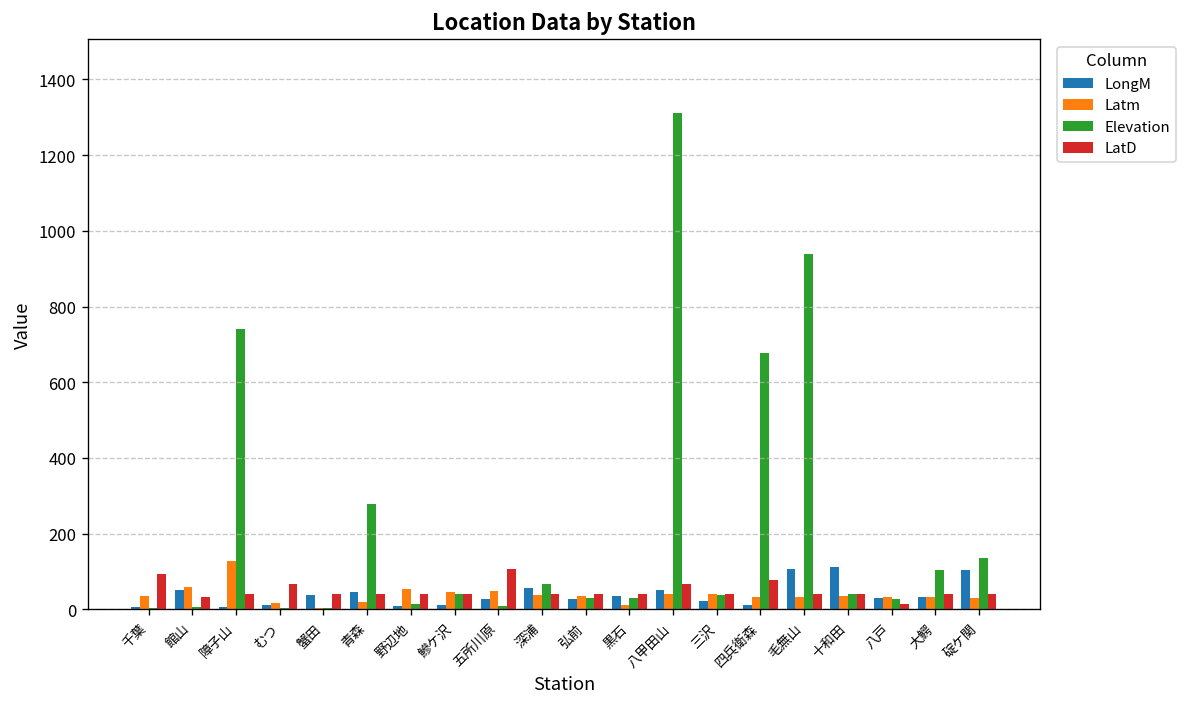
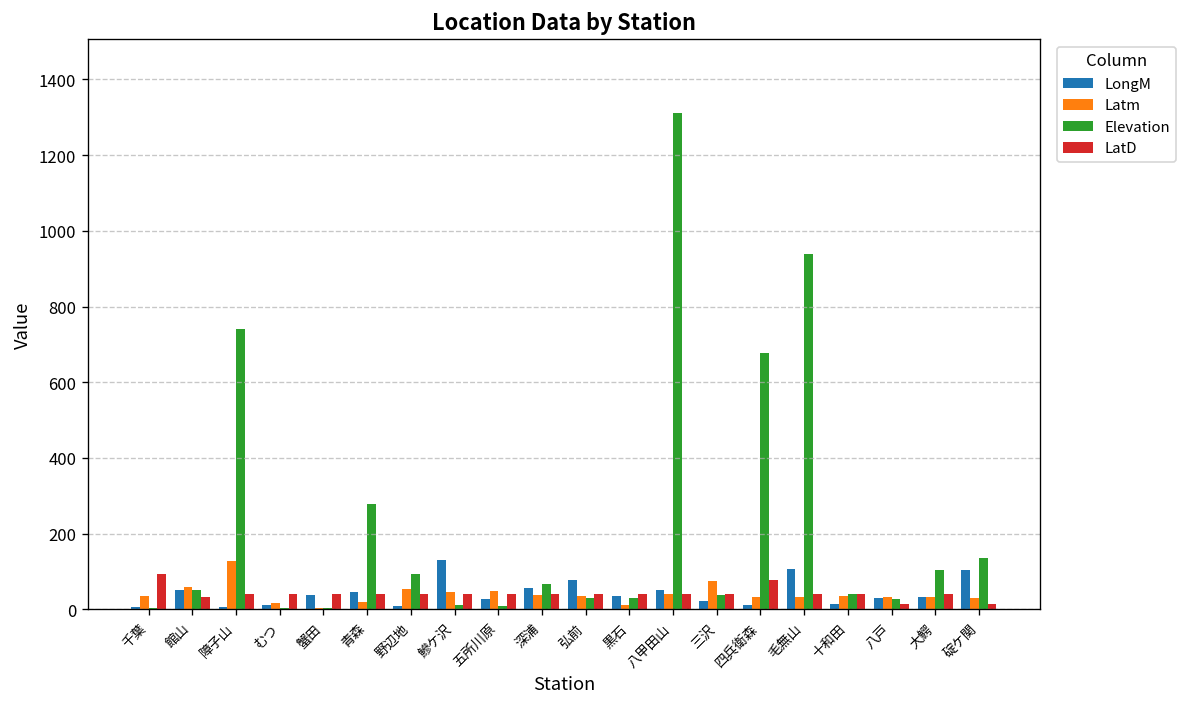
Elevation, 館山: 10 -> 50
LatD, むつ: 70 -> 40
Elevation, 野辺地: 10 -> 90
LongM, 鰺ケ沢: 10 -> 130
Elevation, 鰺ケ沢: 40 -> 10
LatD, 五所川原: 110 -> 40
LongM, 弘前: 30 -> 80
LatD, 八甲田山: 70 -> 40
Latm, 三沢: 40 -> 80
LongM, 十和田: 110 -> 10
LatD, 碇ケ関: 40 -> 10
